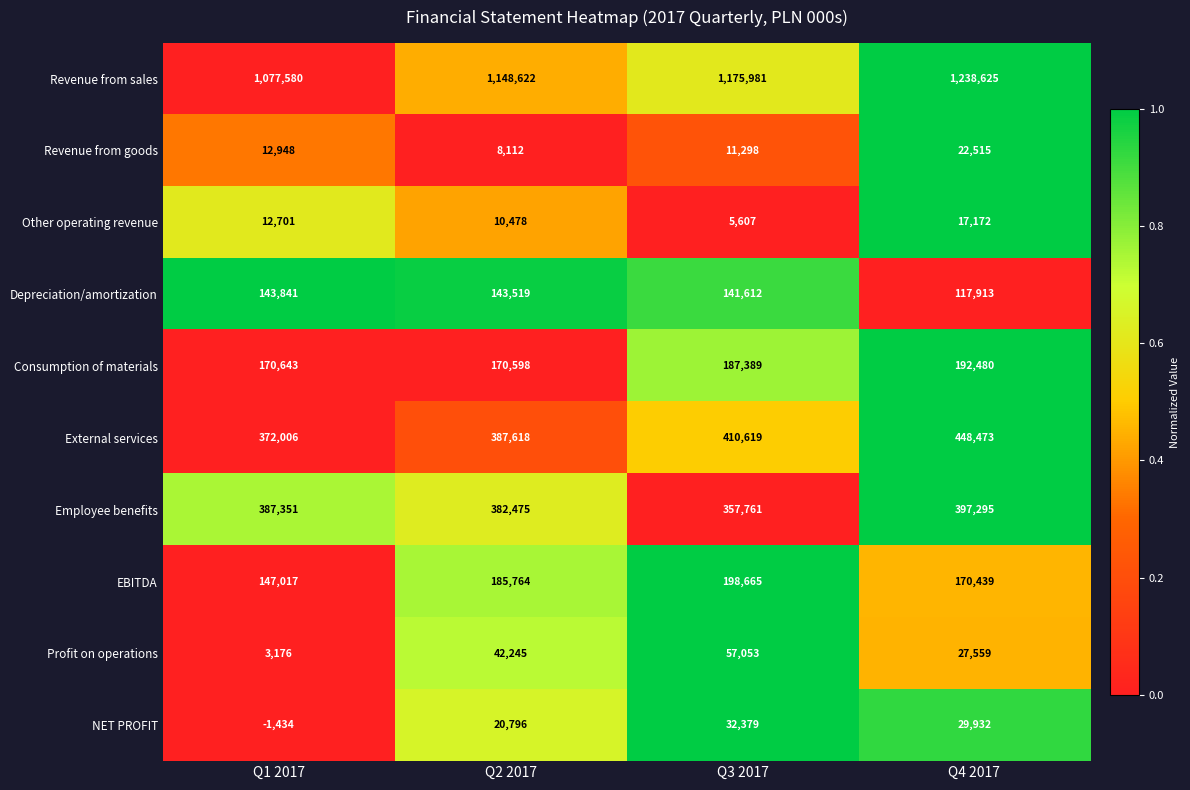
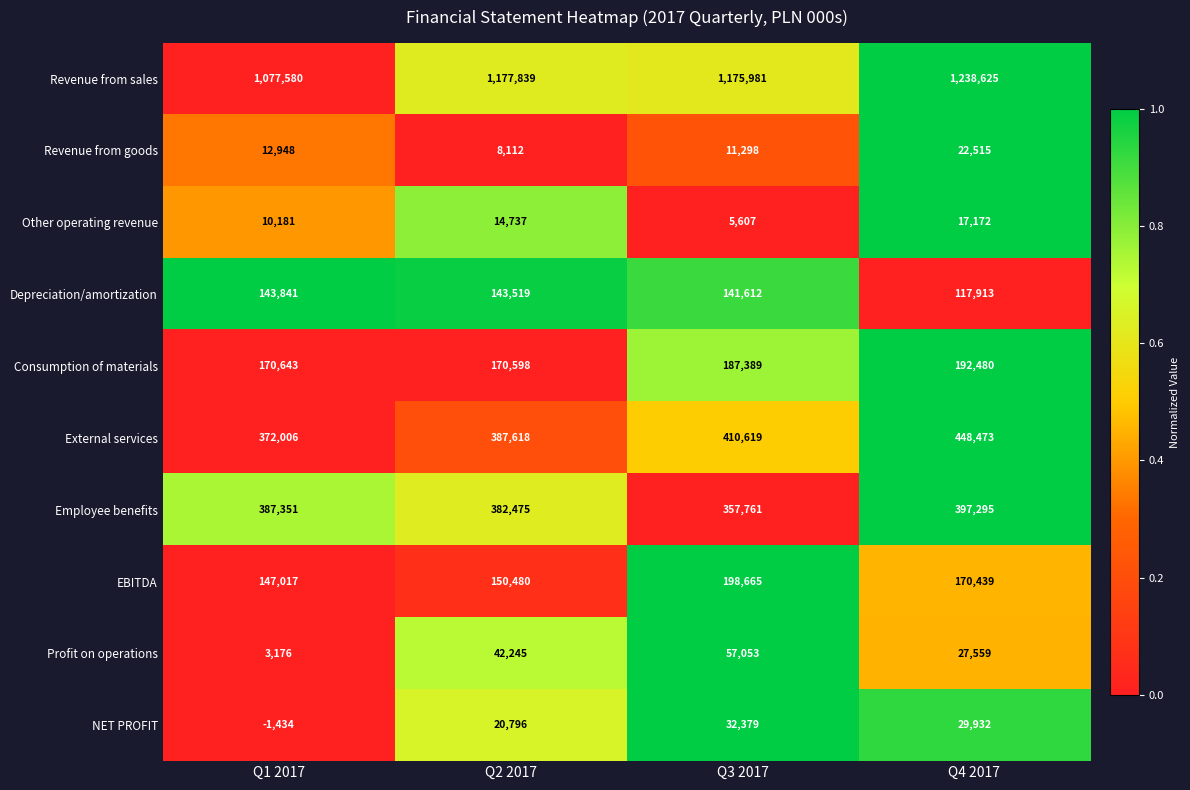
Revenue from sales, Q2 2017: 1,148,622 -> 1,177,839
Other operating revenue, Q1 2017: 12,701 -> 10,181
Other operating revenue, Q2 2017: 10,478 -> 14,737
EBITDA, Q2 2017: 185,764 -> 150,480
